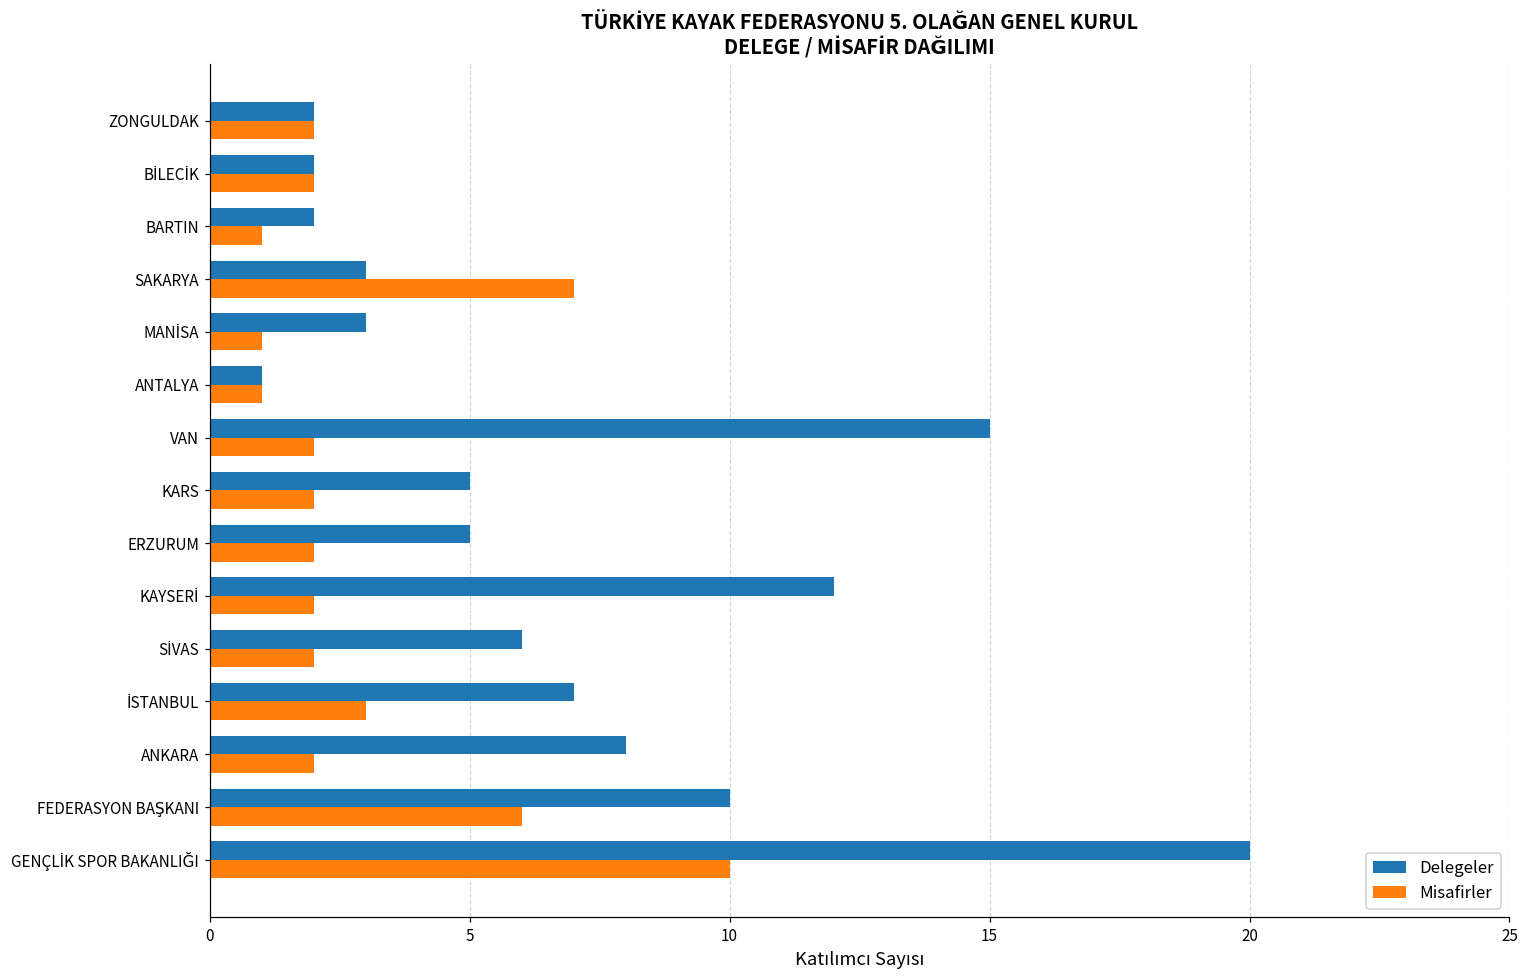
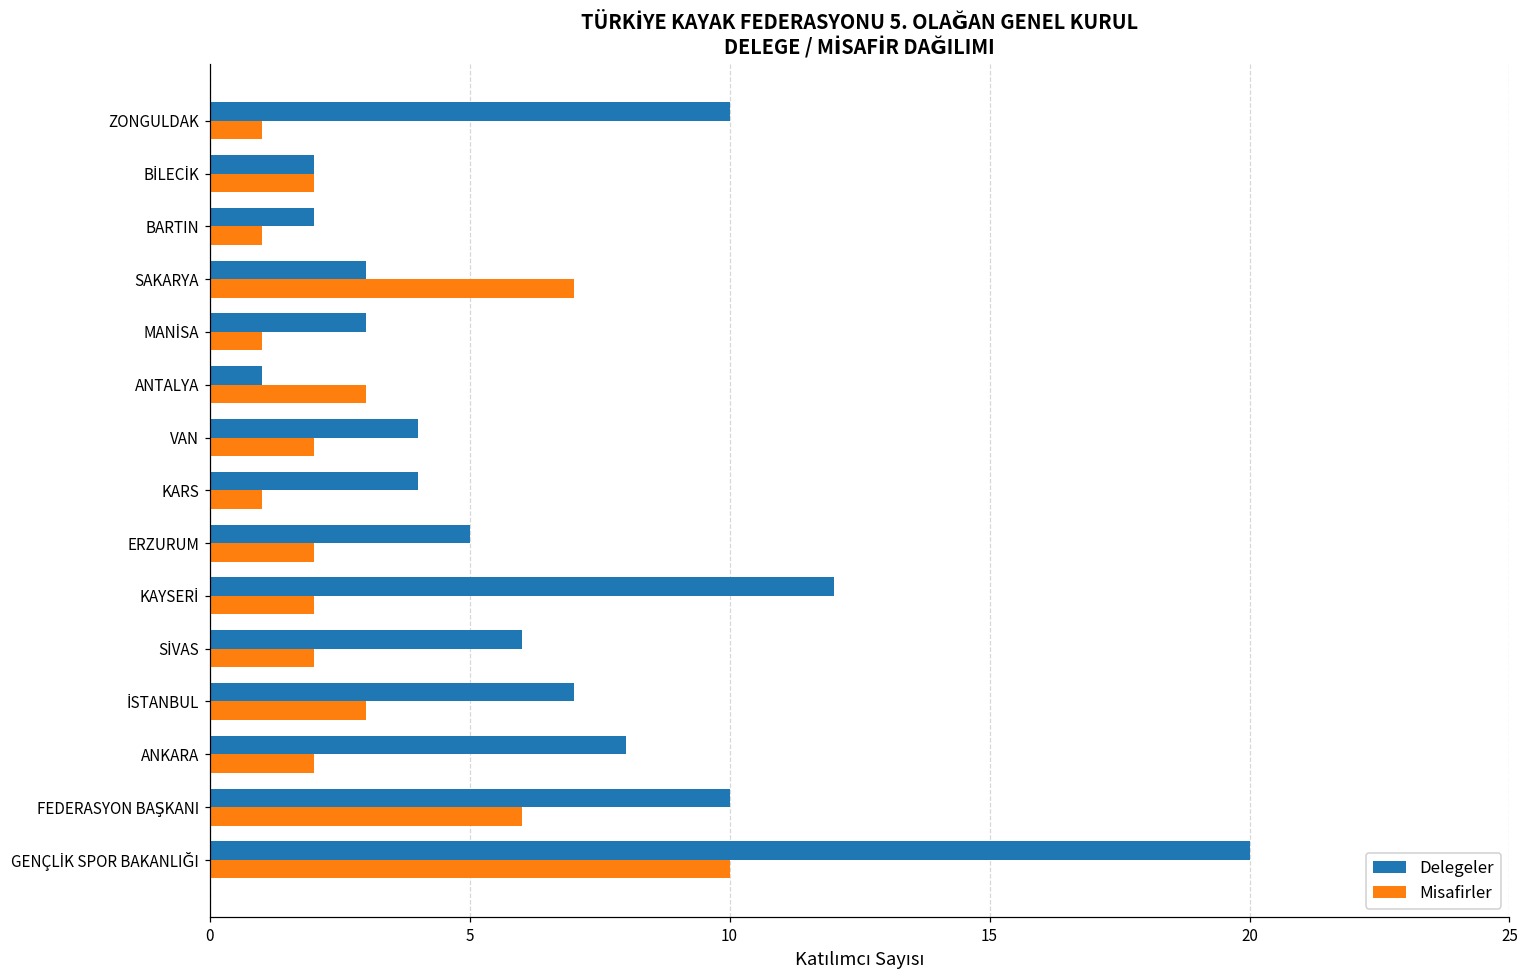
Delegeler, ZONGULDAK: 2 -> 10
Misafirler, ZONGULDAK: 2 -> 1
Misafirler, ANTALYA: 1 -> 3
Delegeler, VAN: 15 -> 4
Delegeler, KARS: 5 -> 4
Misafirler, KARS: 2 -> 1
